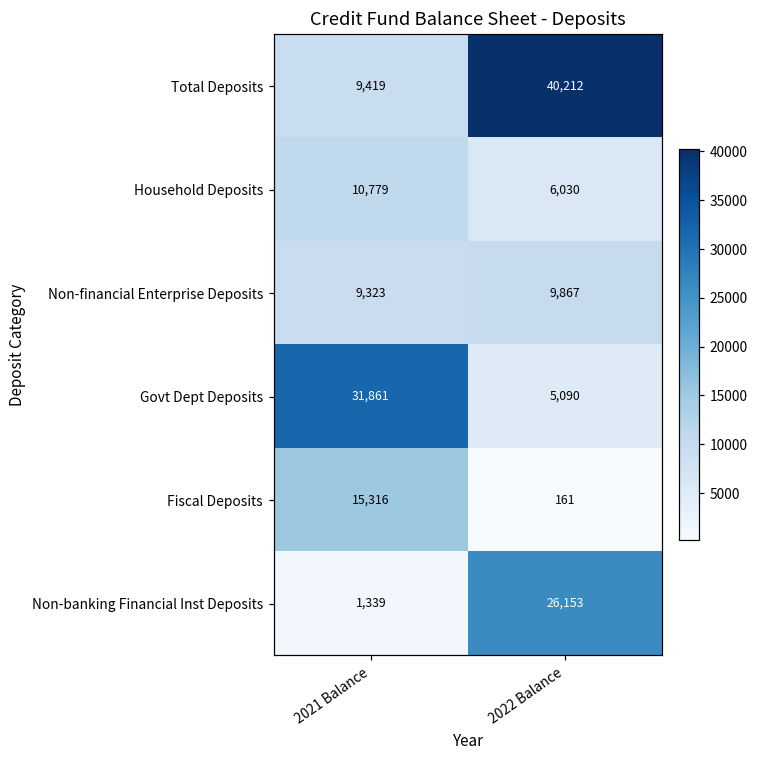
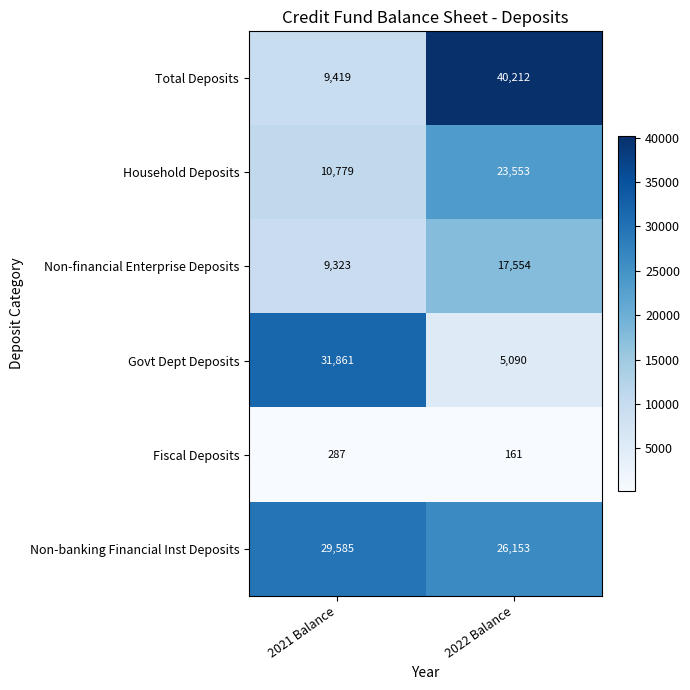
Household Deposits, 2022 Balance: 6,030 -> 23,553
Non-financial Enterprise Deposits, 2022 Balance: 9,867 -> 17,554
Fiscal Deposits, 2021 Balance: 15,316 -> 287
Non-banking Financial Inst Deposits, 2021 Balance: 1,339 -> 29,585
